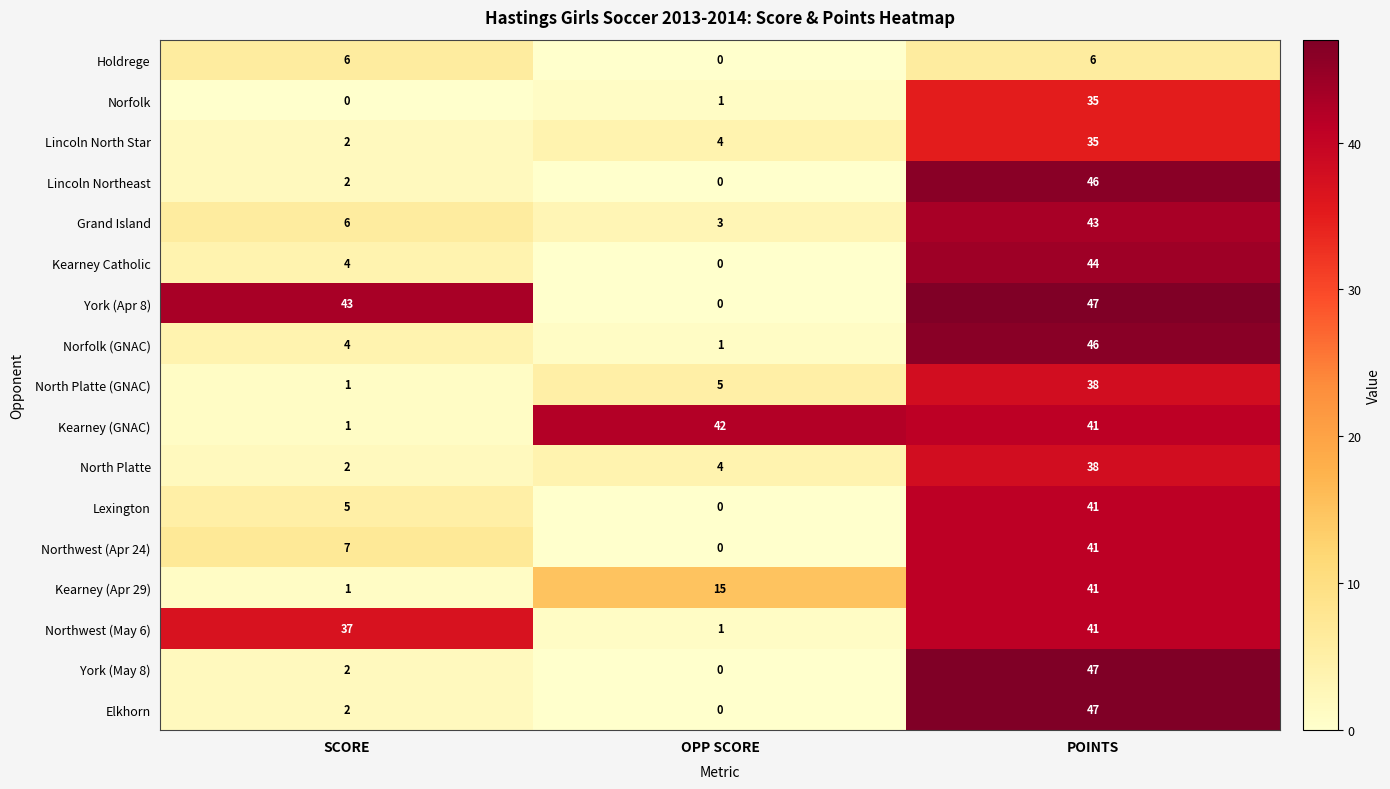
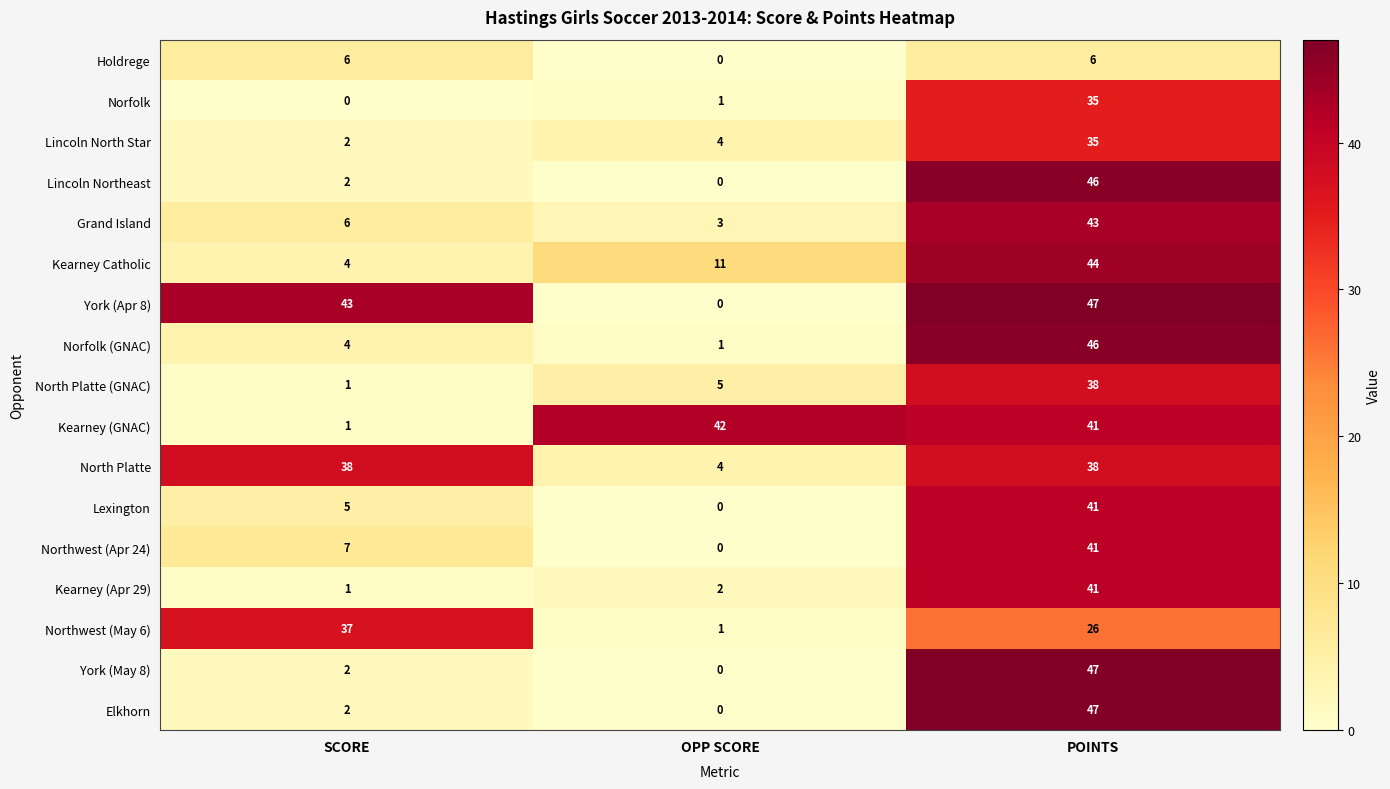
Kearney Catholic, OPP SCORE: 0 -> 11
North Platte, SCORE: 2 -> 38
Kearney (Apr 29), OPP SCORE: 15 -> 2
Northwest (May 6), POINTS: 41 -> 26
